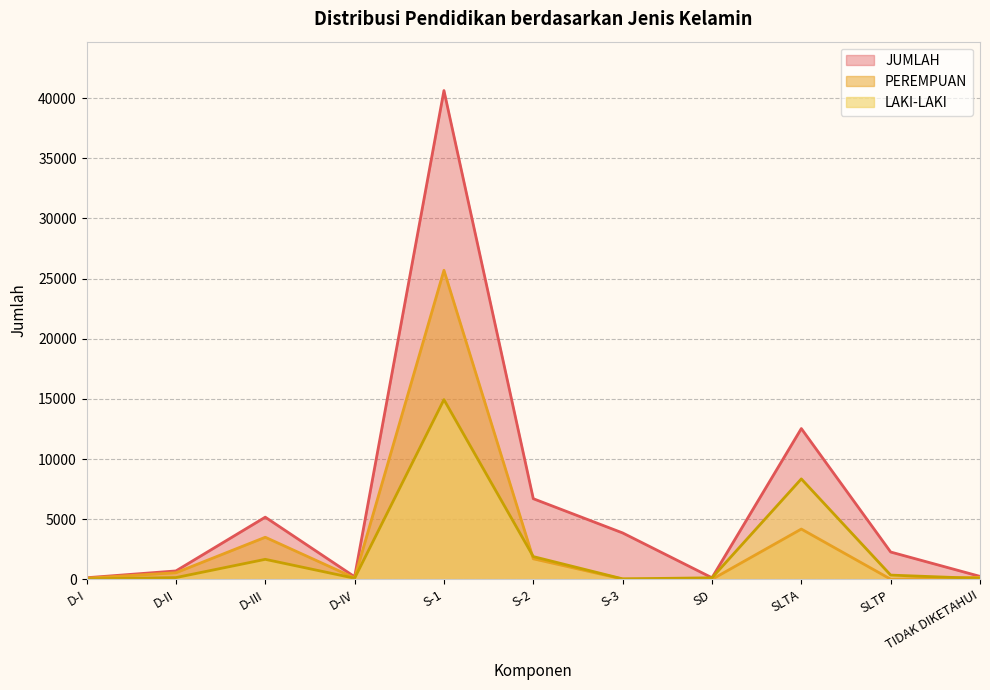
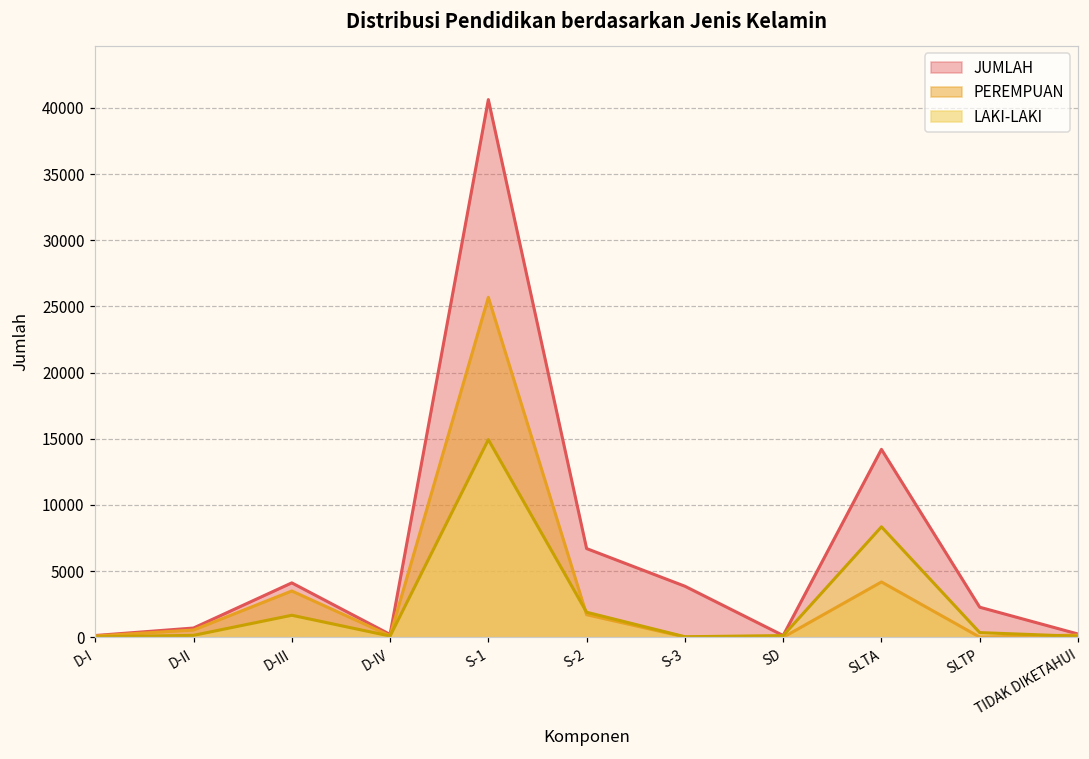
JUMLAH, D-III: 5200 -> 4100
JUMLAH, SLTA: 12500 -> 14200
